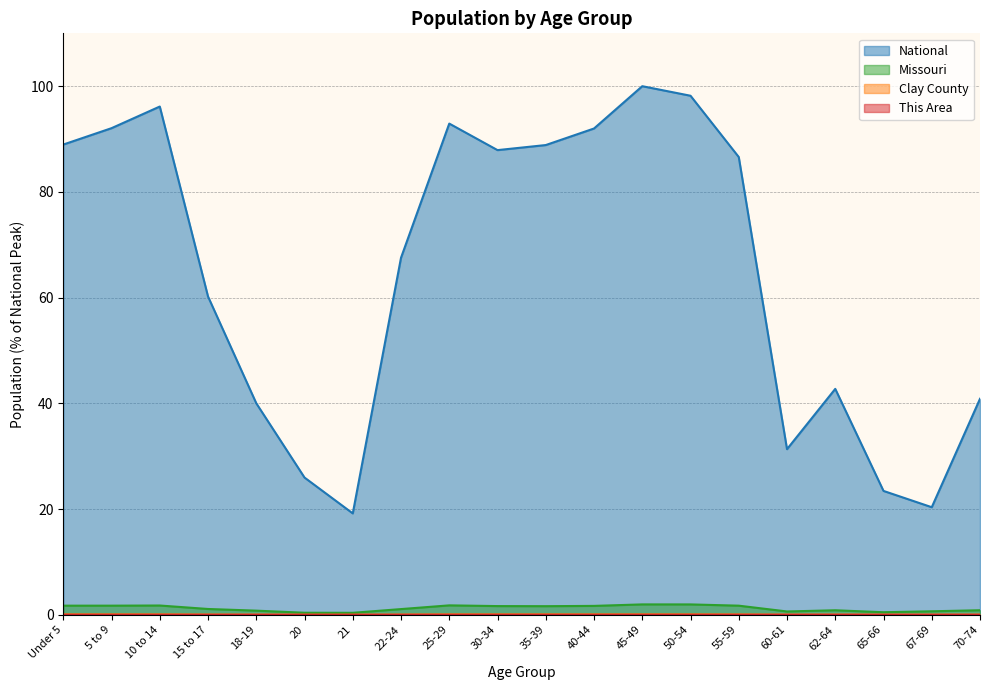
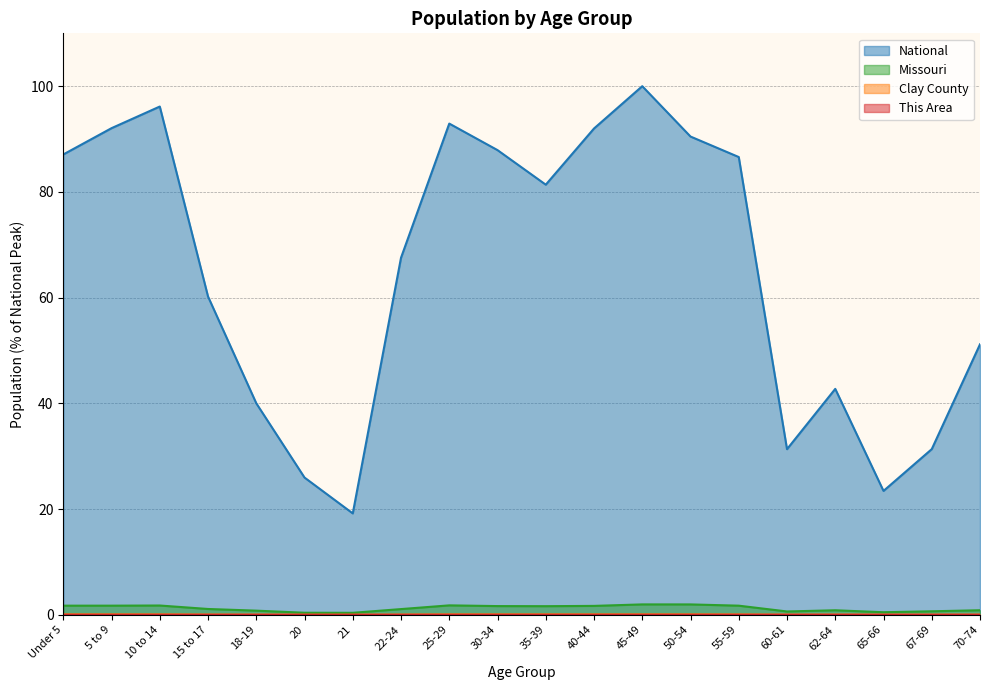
National, Under 5: 89 -> 87
National, 35-39: 89 -> 81
National, 50-54: 98 -> 90
National, 67-69: 20 -> 31
National, 70-74: 41 -> 51
